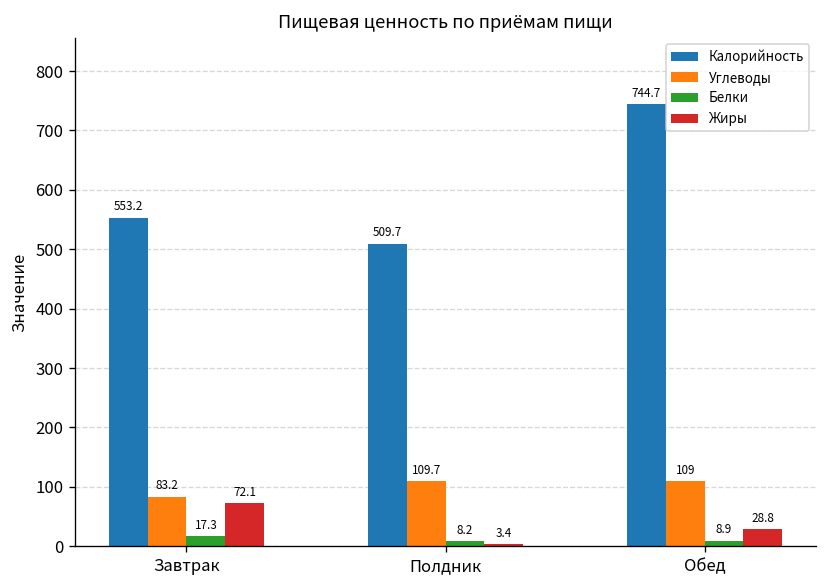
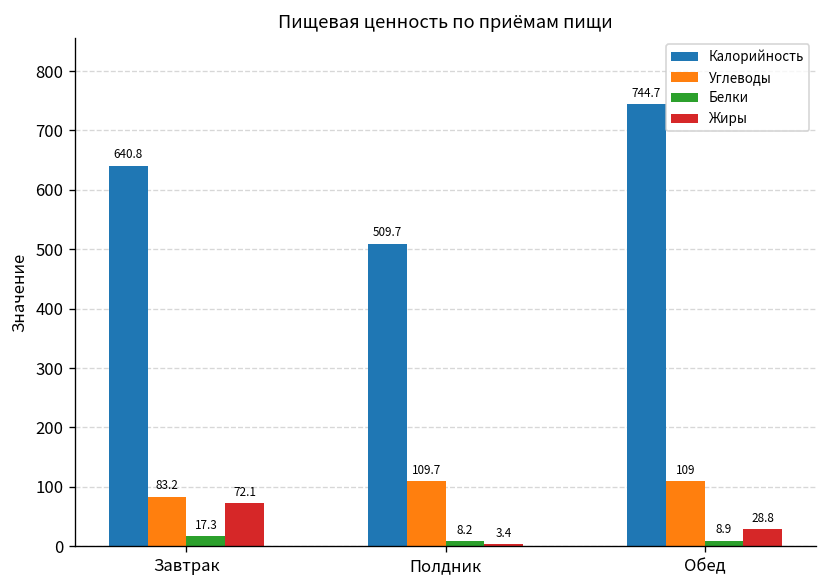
Калорийность, Завтрак: 553.2 -> 640.8
